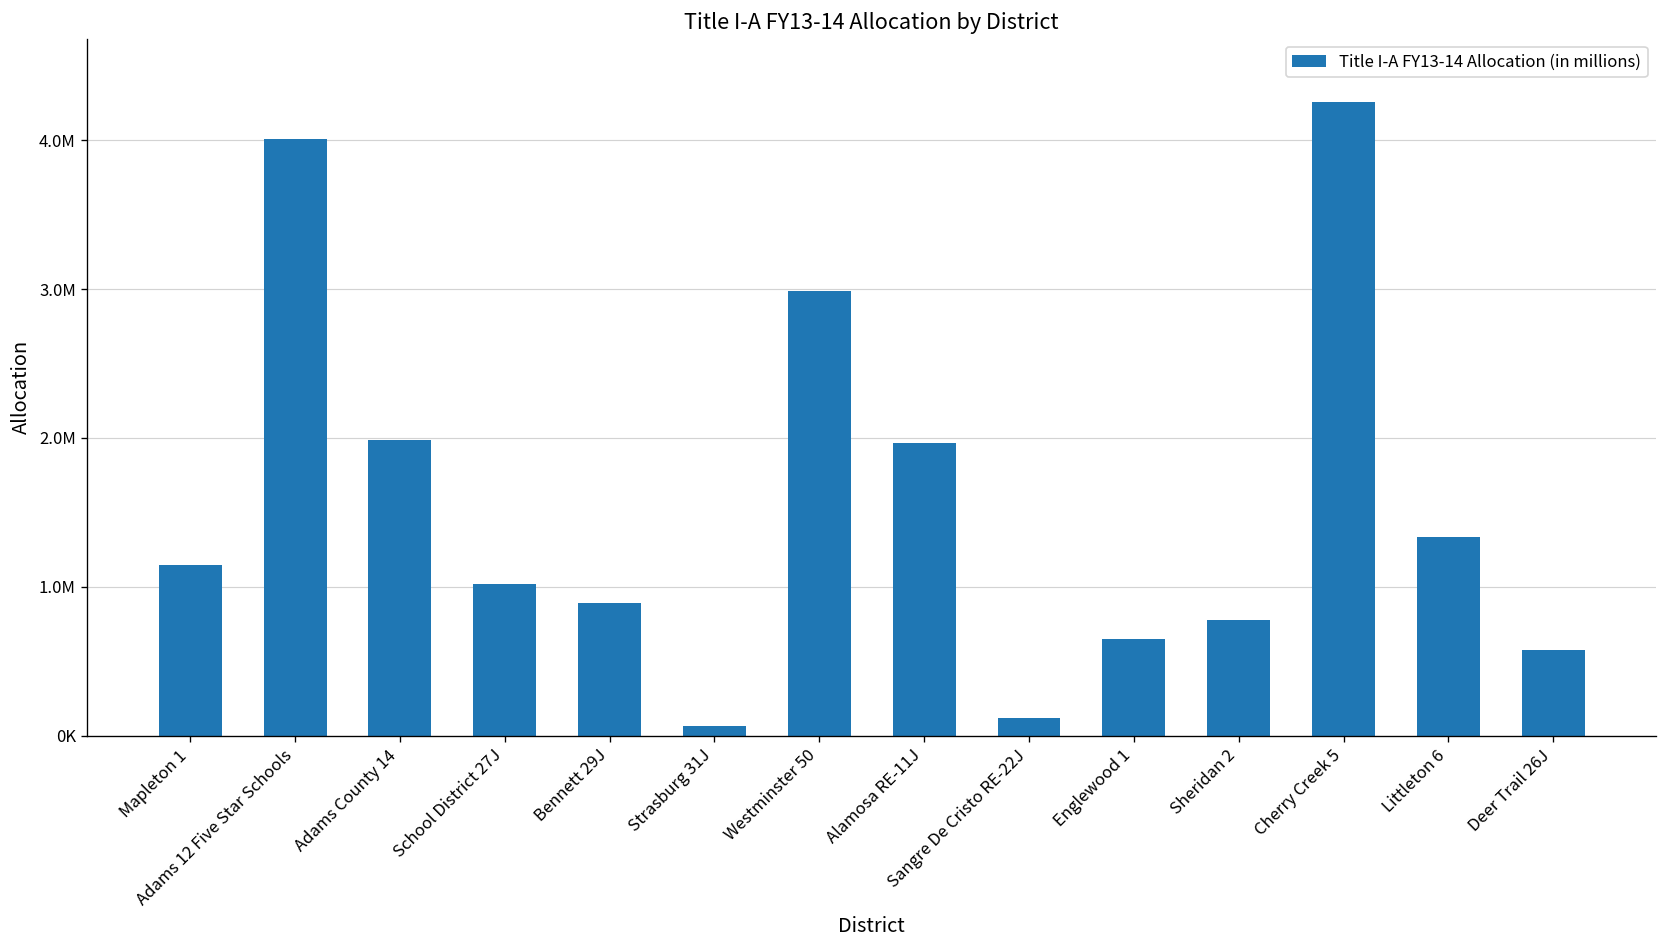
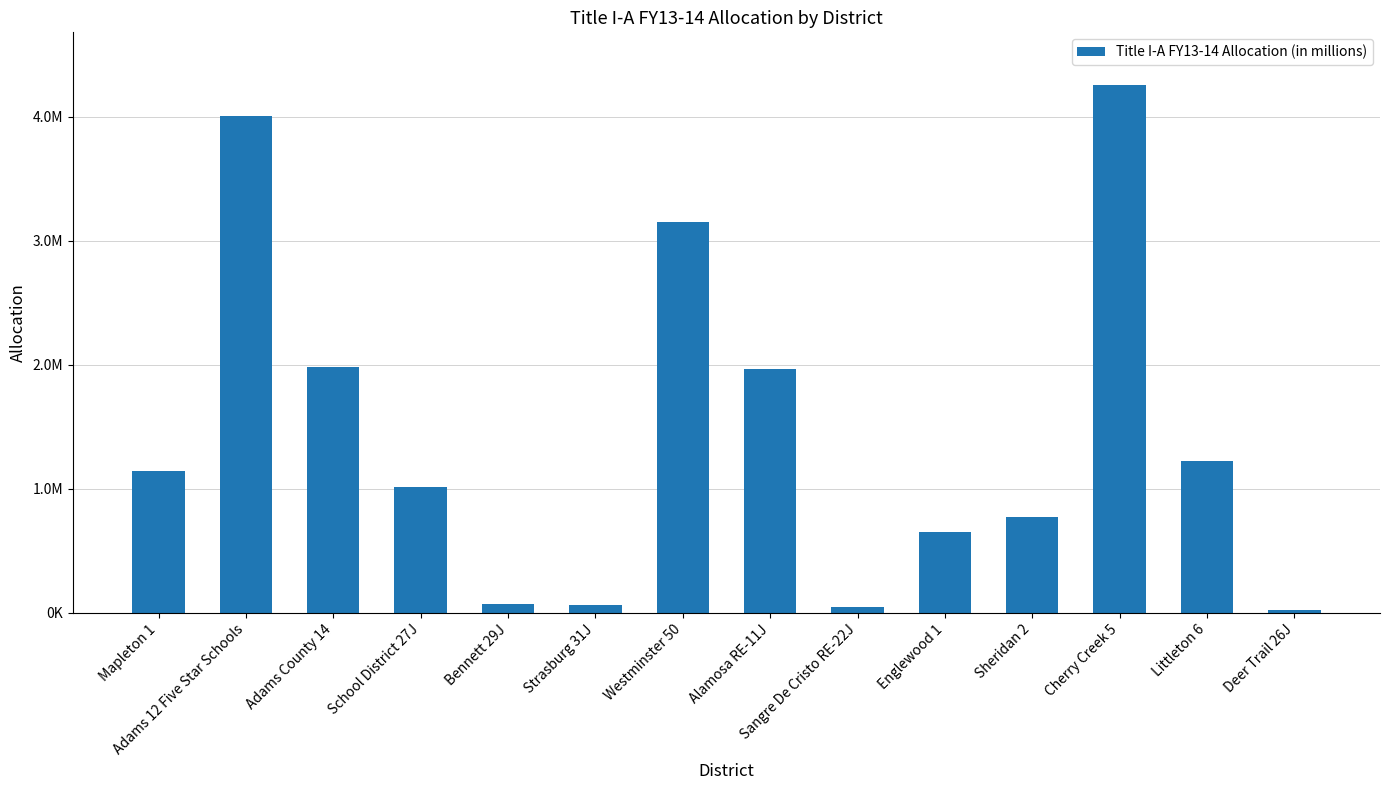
Bennett 29J: 890000 -> 70000
Westminster 50: 2980000 -> 3150000
Sangre De Cristo RE-22J: 120000 -> 50000
Littleton 6: 1330000 -> 1220000
Deer Trail 26J: 570000 -> 20000
